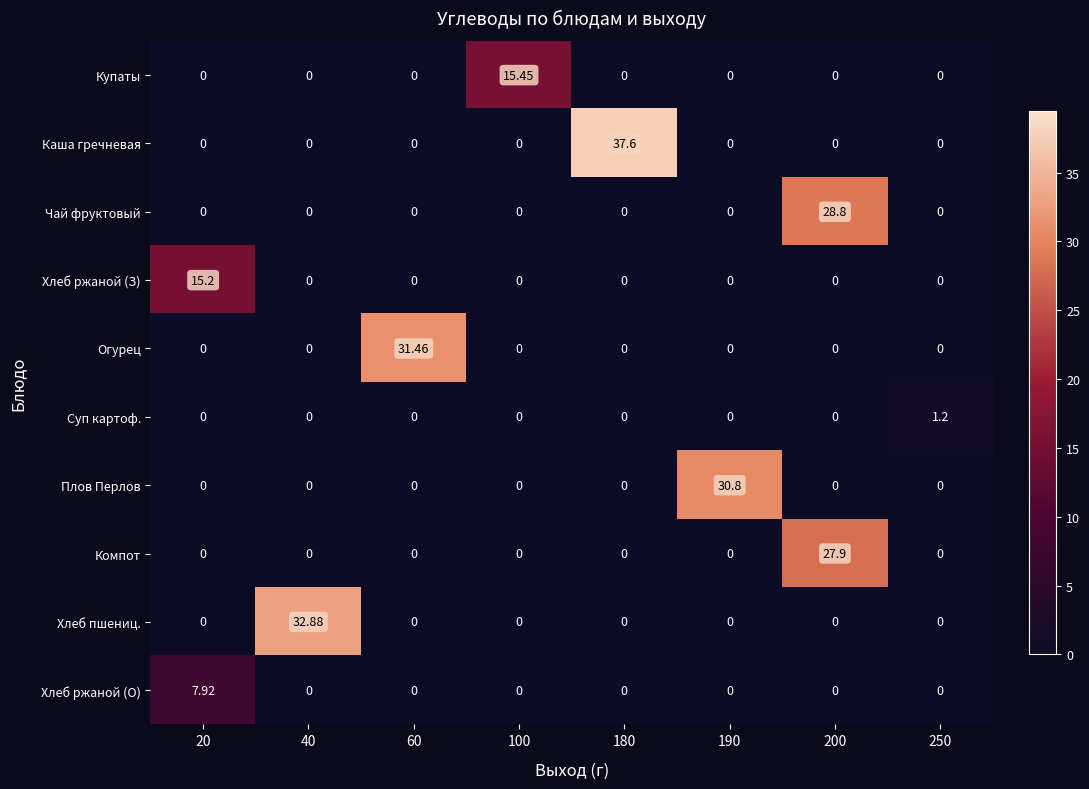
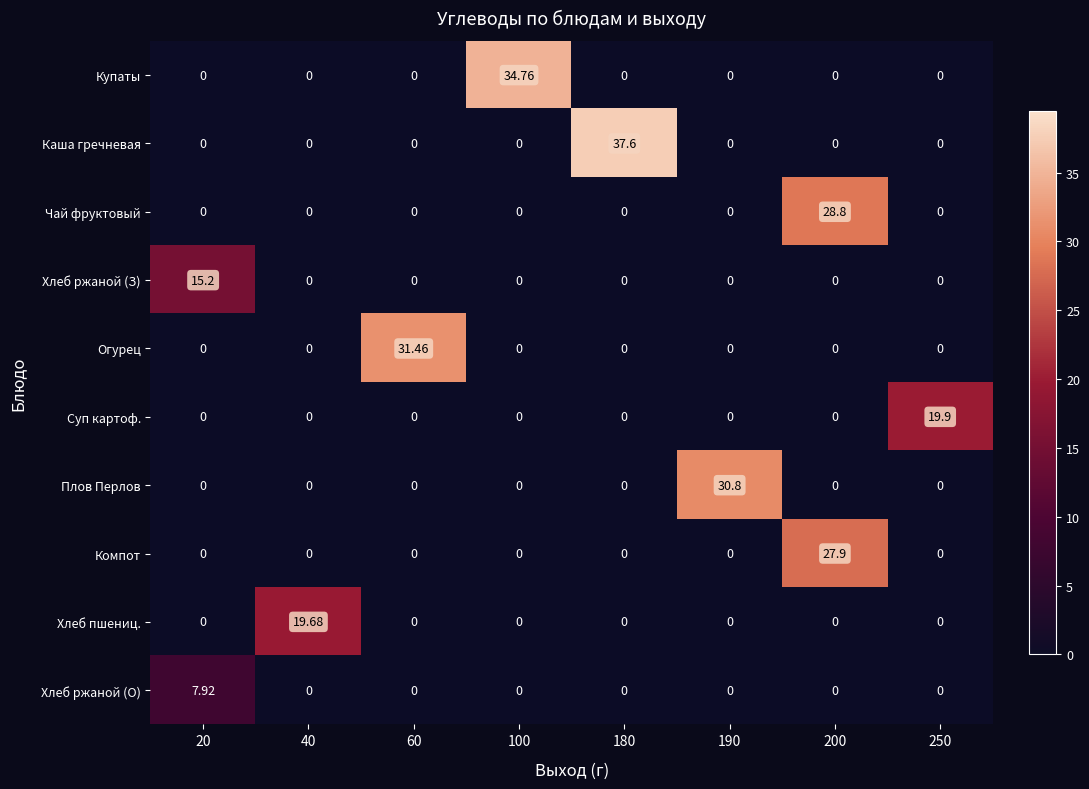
Купаты, 100: 15.45 -> 34.76
Суп картоф., 250: 1.2 -> 19.9
Хлеб пшениц., 40: 32.88 -> 19.68
